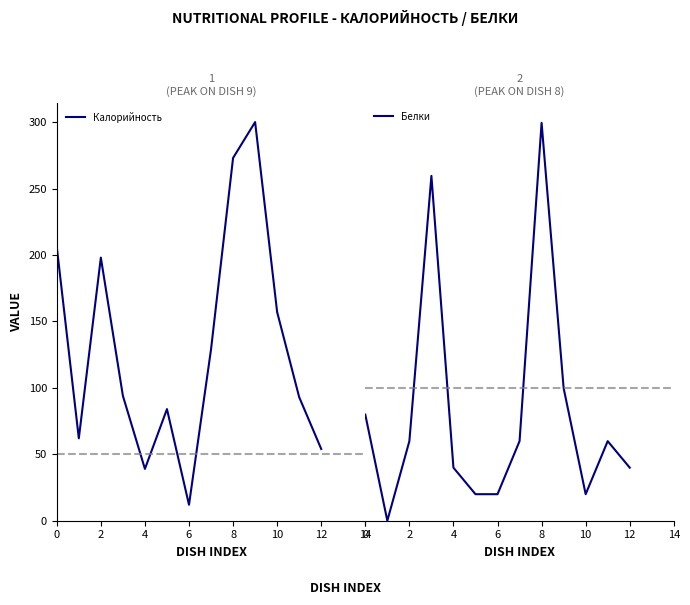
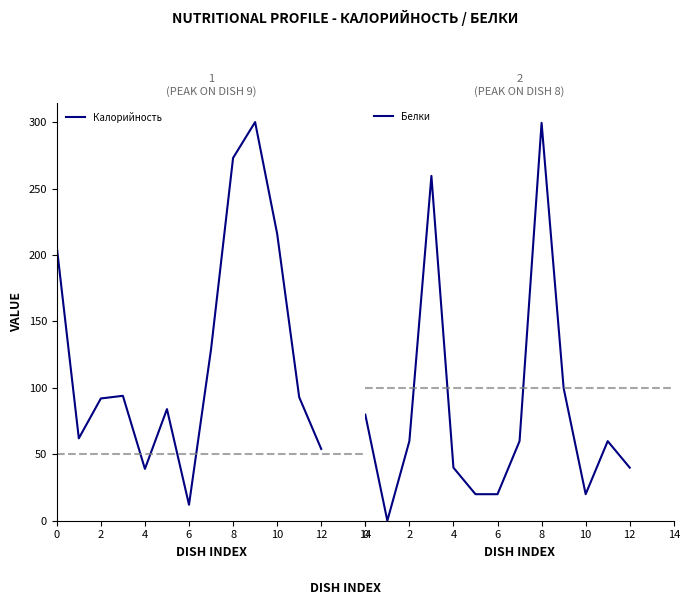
1 (PEAK ON DISH 9), 2: 198 -> 92
1 (PEAK ON DISH 9), 10: 157 -> 216
